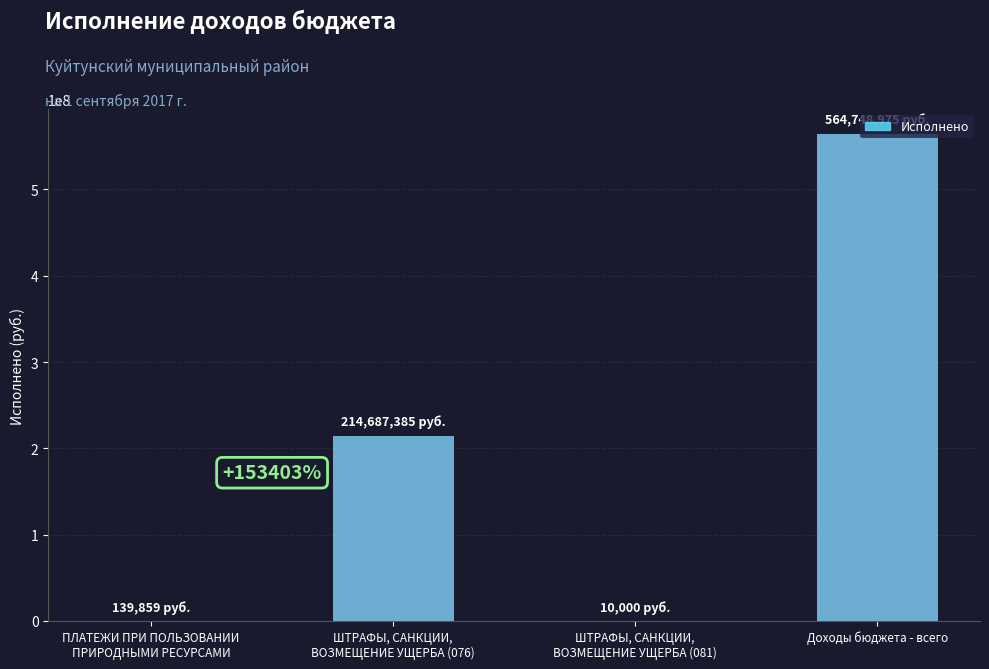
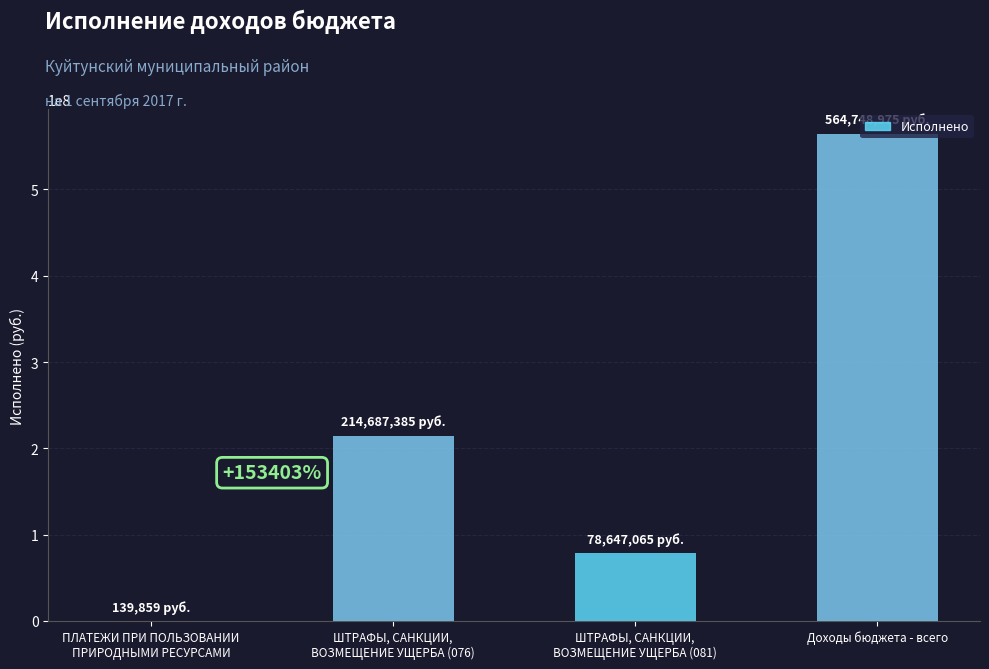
ШТРАФЫ, САНКЦИИ, ВОЗМЕЩЕНИЕ УЩЕРБА (081): 10,000 -> 78,647,065
